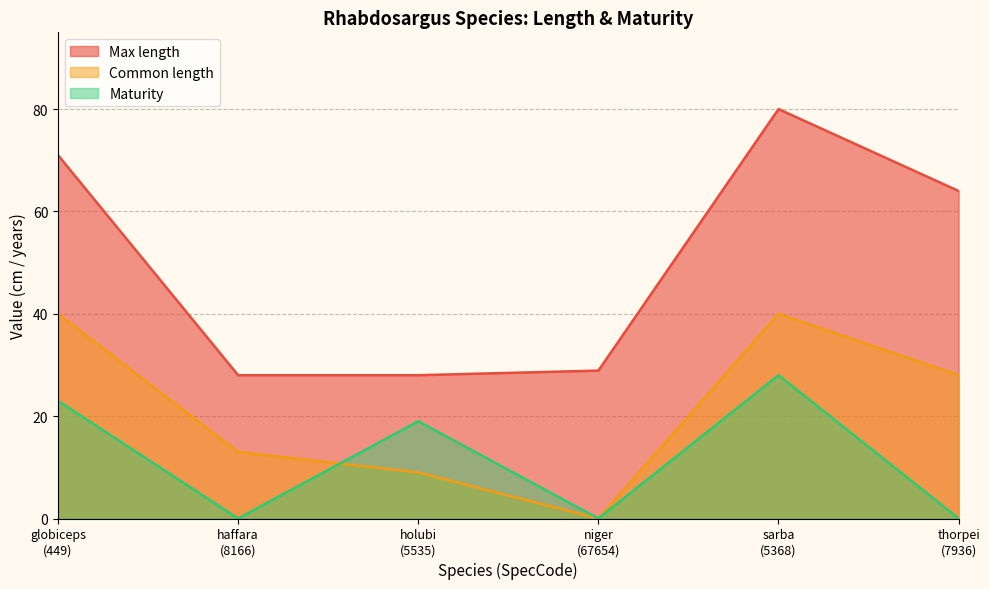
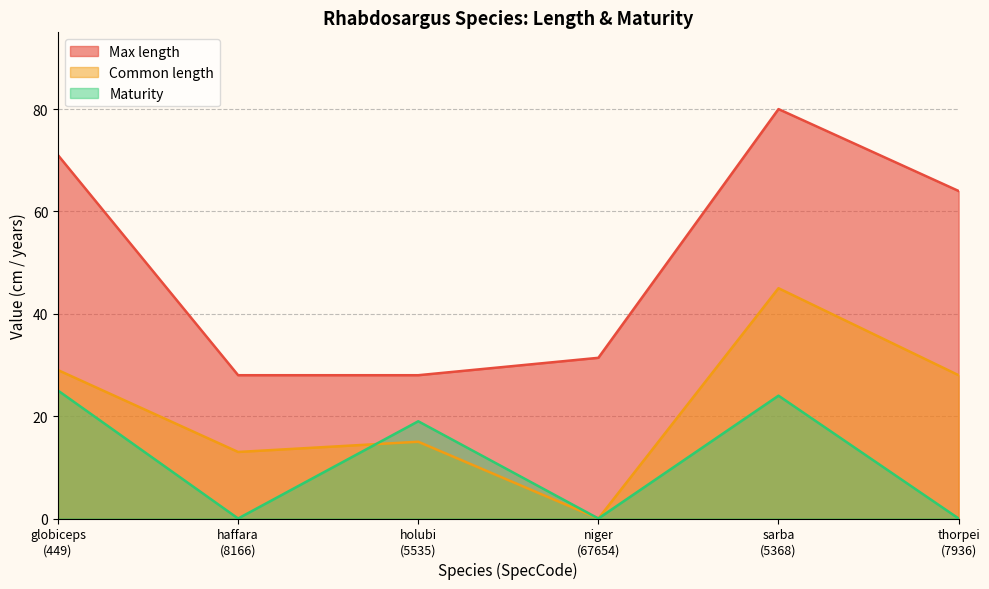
Common length, globiceps (449): 40 -> 29
Maturity, globiceps (449): 23 -> 25
Common length, holubi (5535): 9 -> 15
Max length, niger (67654): 29 -> 31
Common length, sarba (5368): 40 -> 45
Maturity, sarba (5368): 28 -> 24
